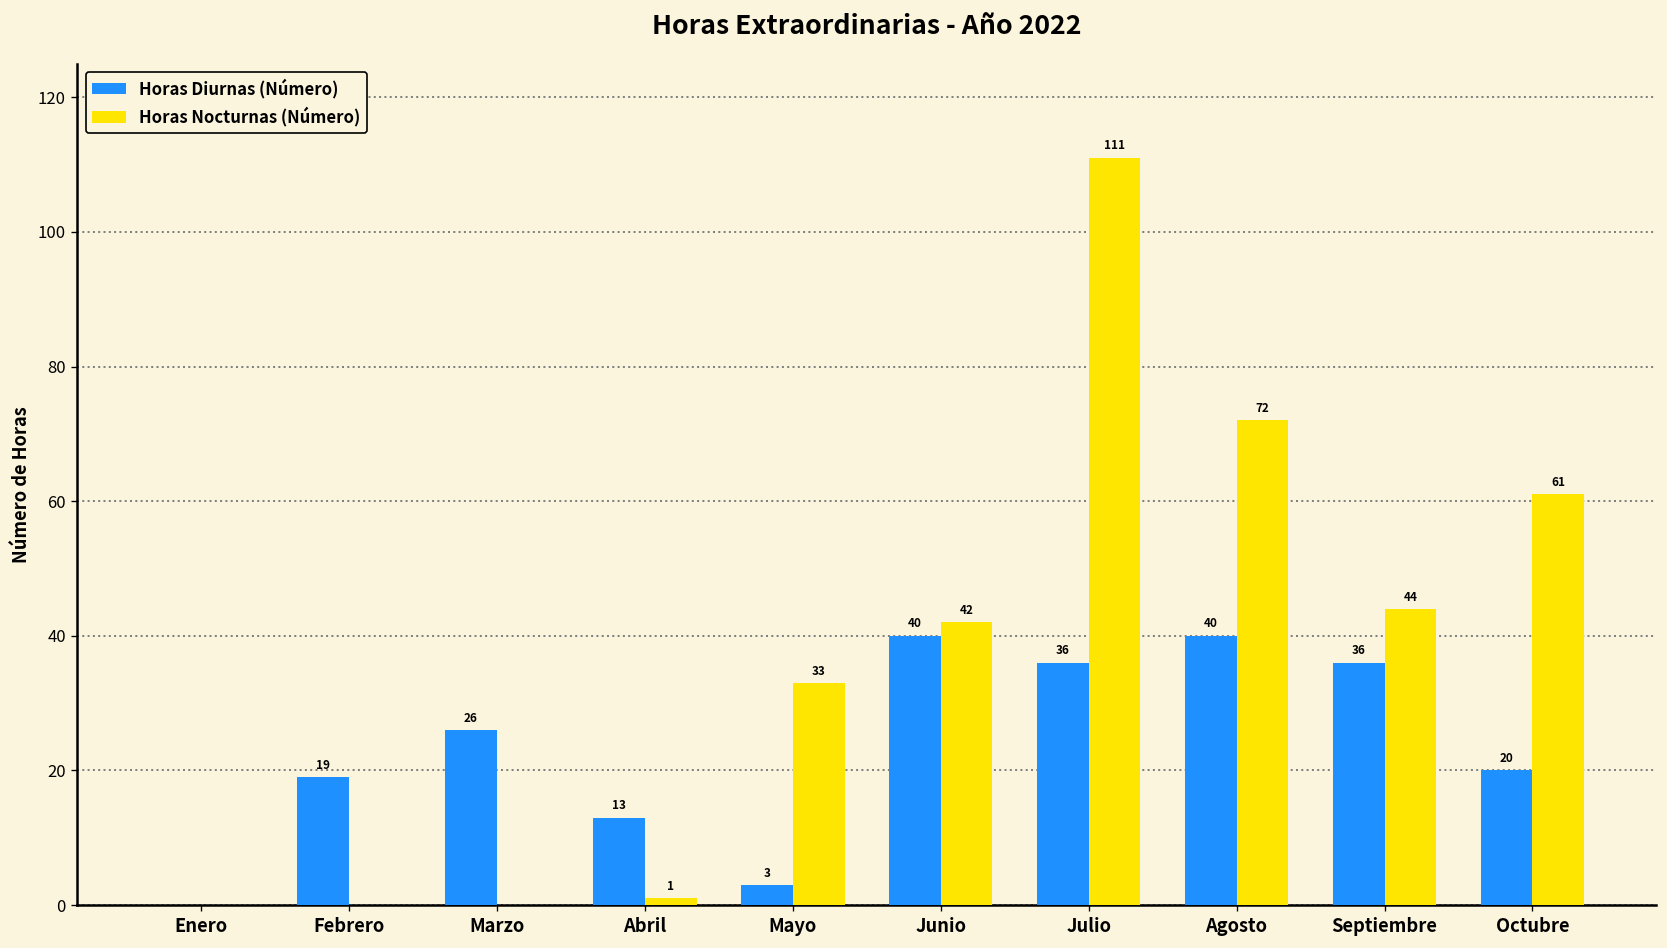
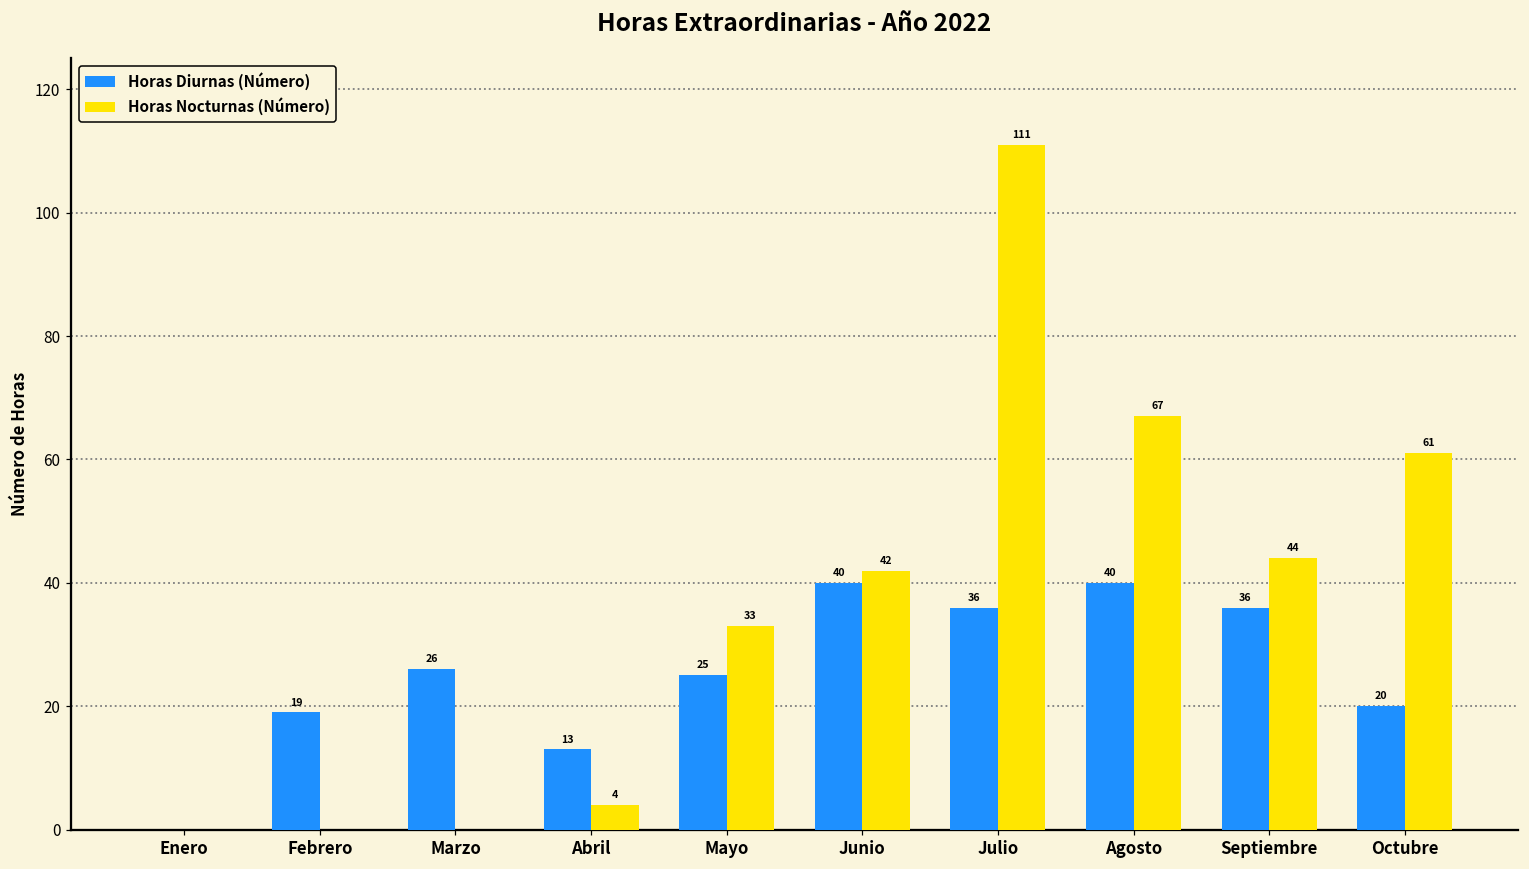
Horas Nocturnas (Número), Abril: 1 -> 4
Horas Diurnas (Número), Mayo: 3 -> 25
Horas Nocturnas (Número), Agosto: 72 -> 67
